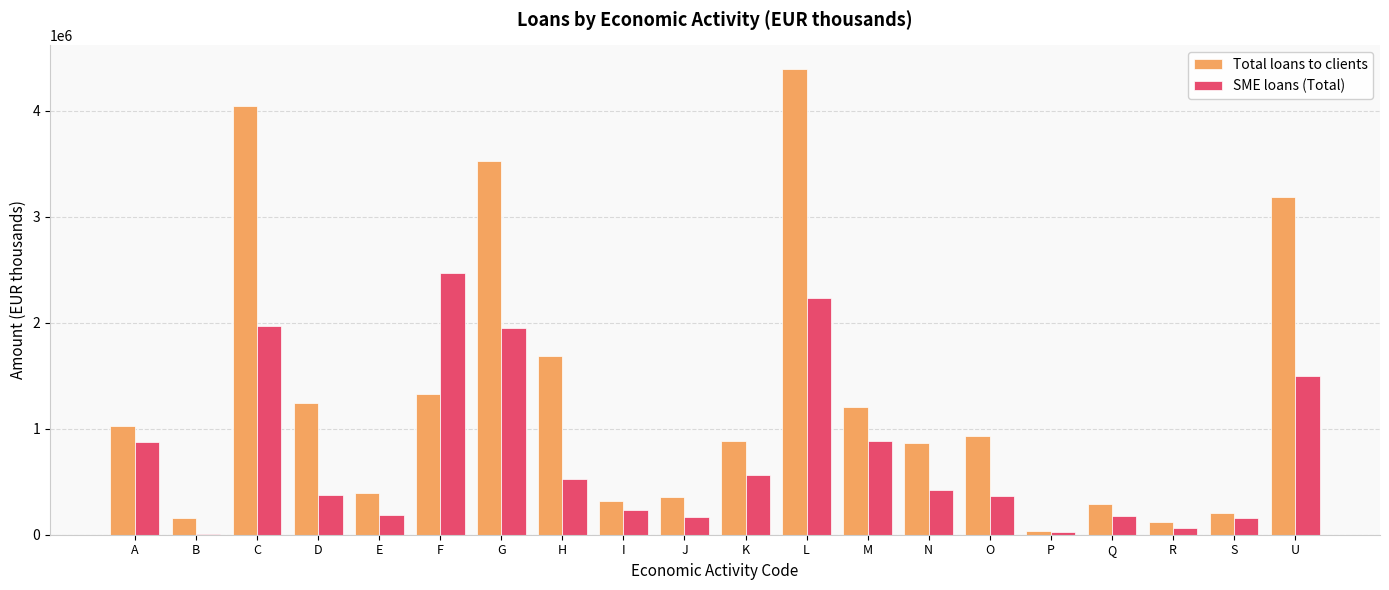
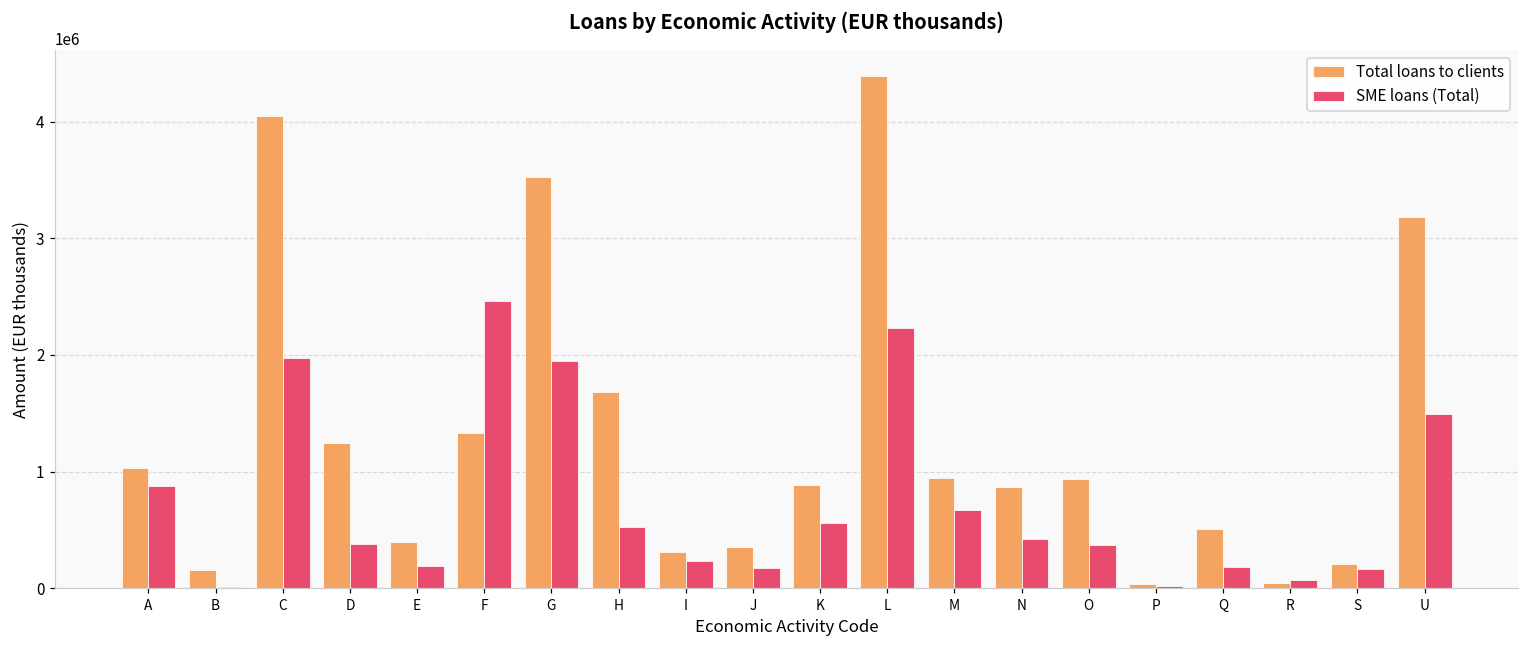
Total loans to clients, M: 1200000 -> 940000
SME loans (Total), M: 880000 -> 670000
Total loans to clients, Q: 290000 -> 510000
Total loans to clients, R: 120000 -> 40000
